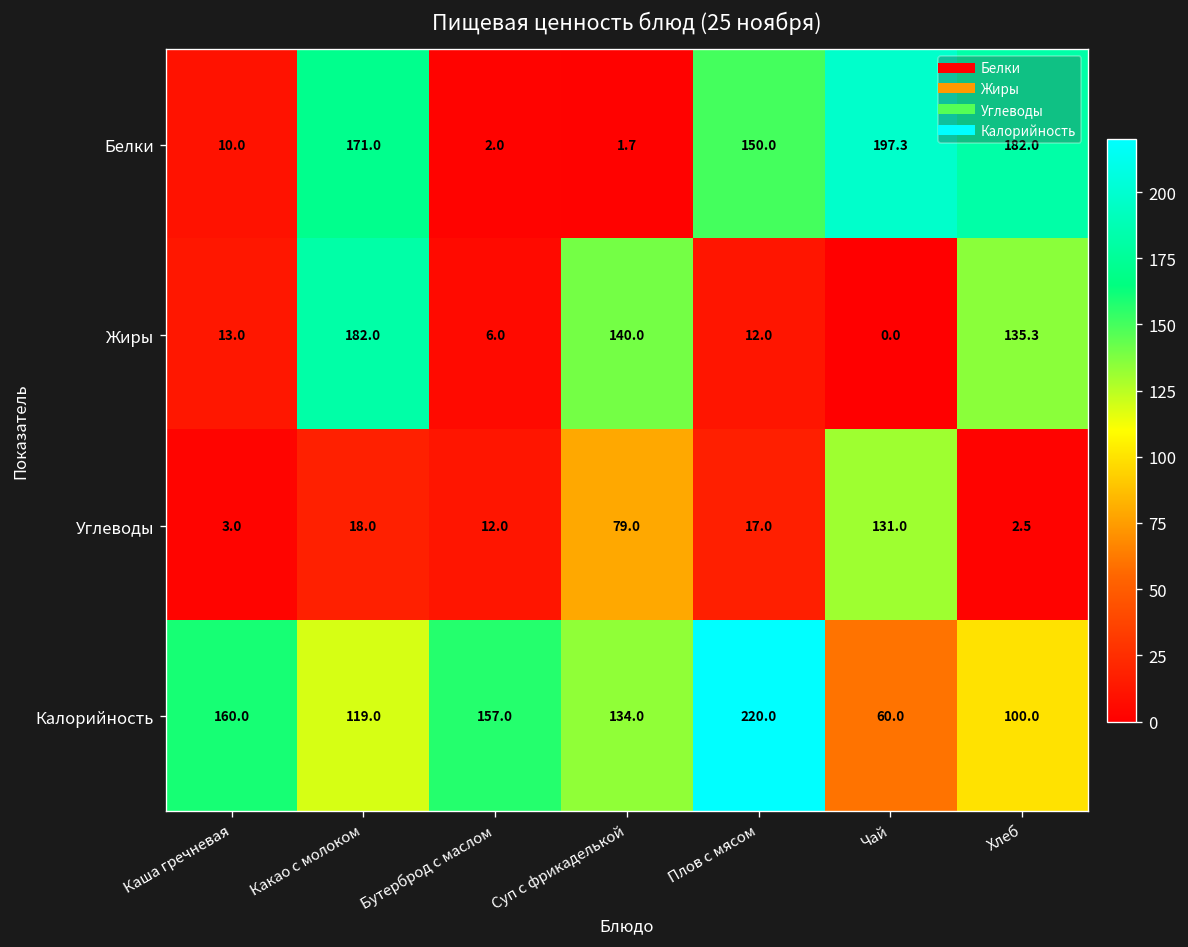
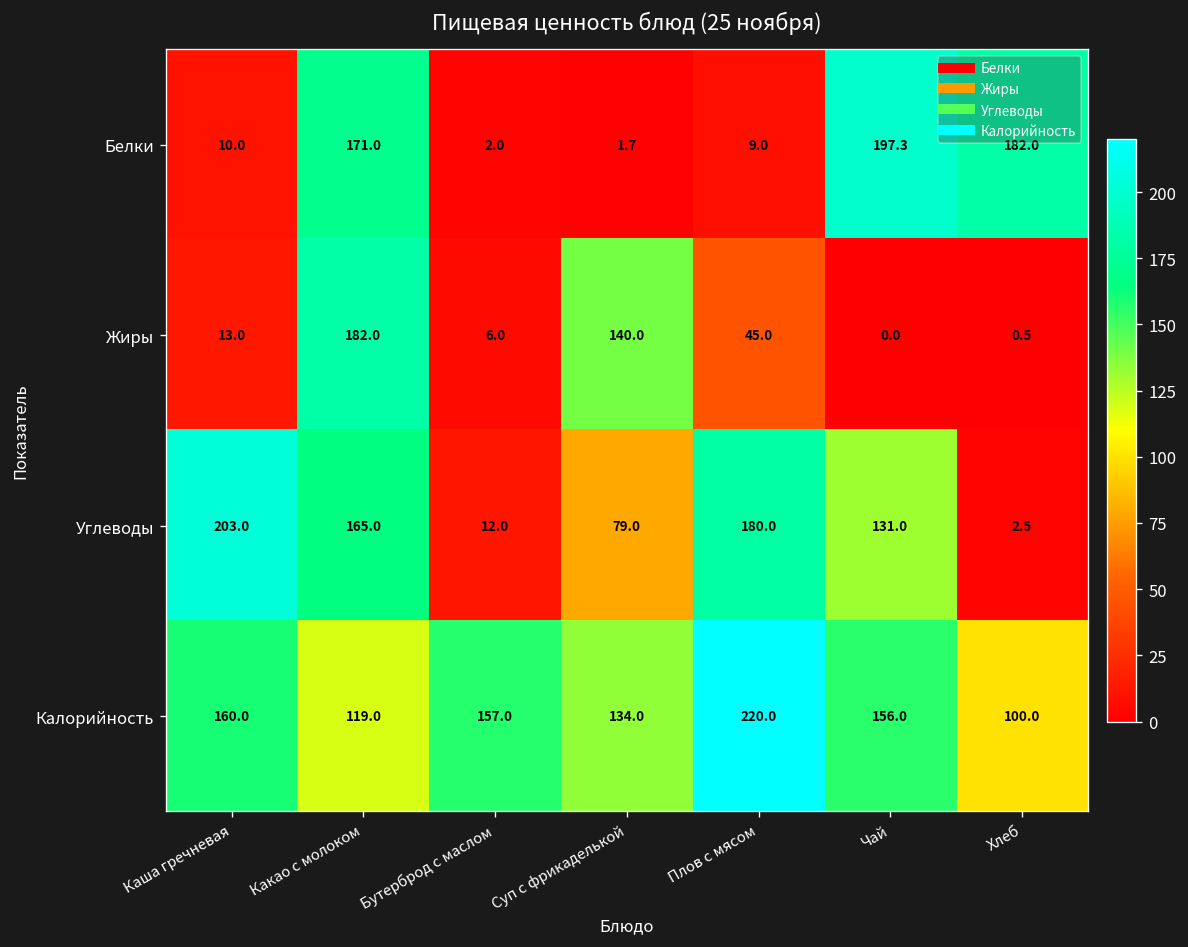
Белки, Плов с мясом: 150.0 -> 9.0
Жиры, Плов с мясом: 12.0 -> 45.0
Жиры, Хлеб: 135.3 -> 0.5
Углеводы, Каша гречневая: 3.0 -> 203.0
Углеводы, Какао с молоком: 18.0 -> 165.0
Углеводы, Плов с мясом: 17.0 -> 180.0
Калорийность, Чай: 60.0 -> 156.0
